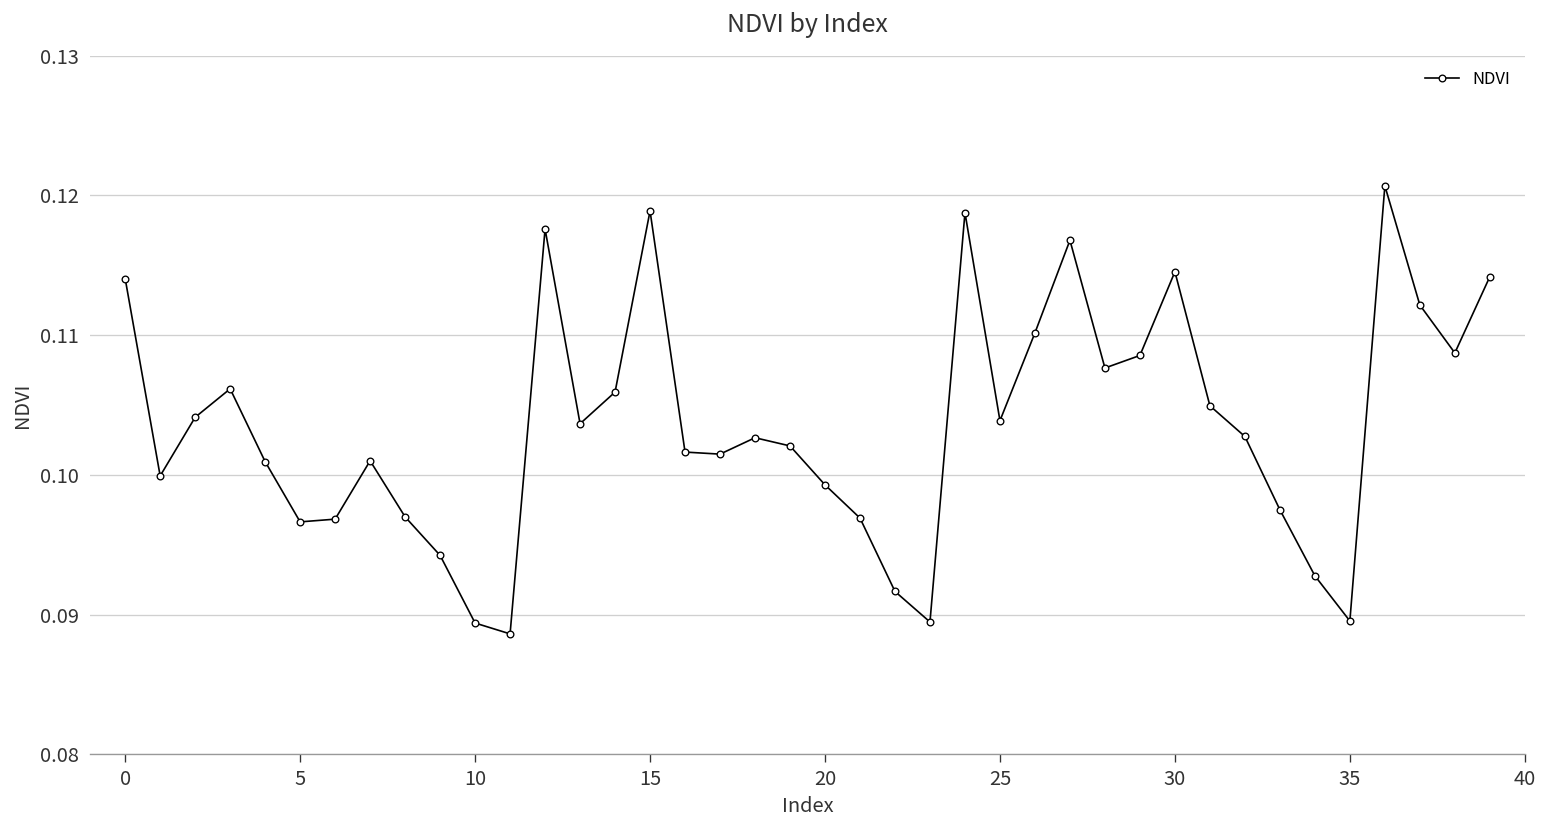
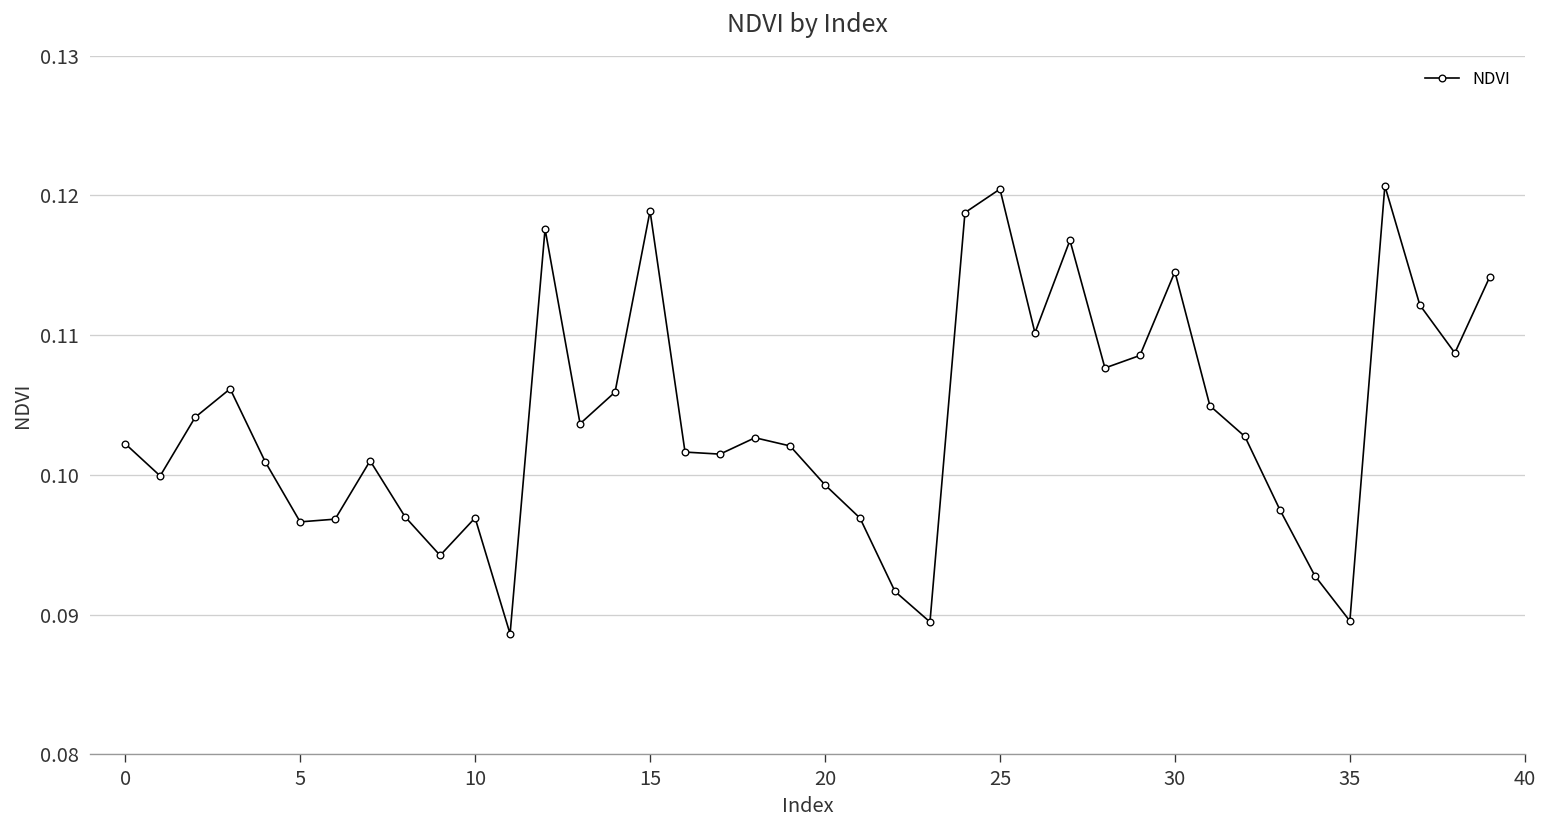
0: 0.1140 -> 0.1022
10: 0.0894 -> 0.0969
25: 0.1039 -> 0.1205
